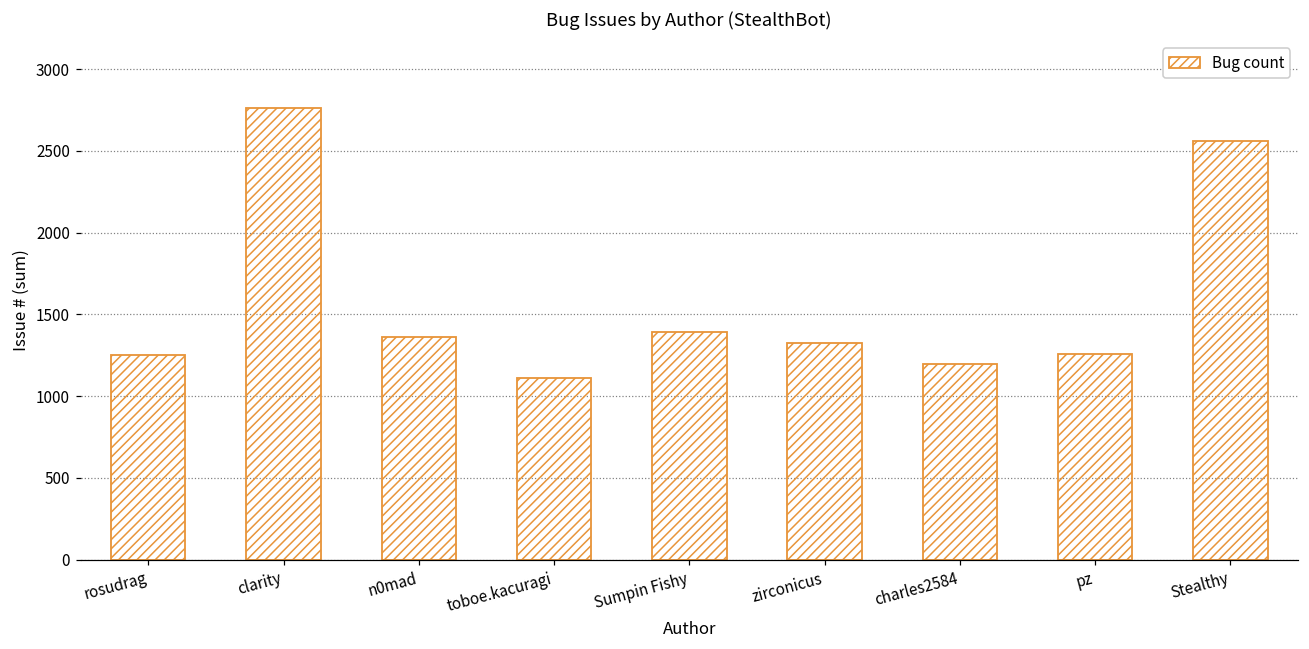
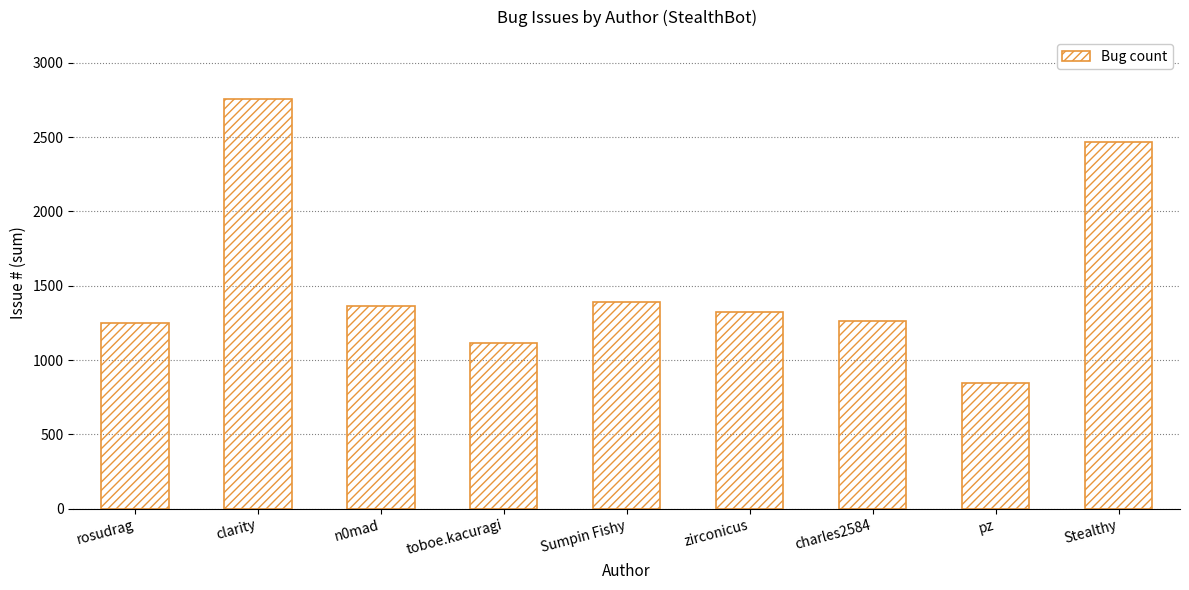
charles2584: 1200 -> 1260
pz: 1260 -> 850
Stealthy: 2560 -> 2470
